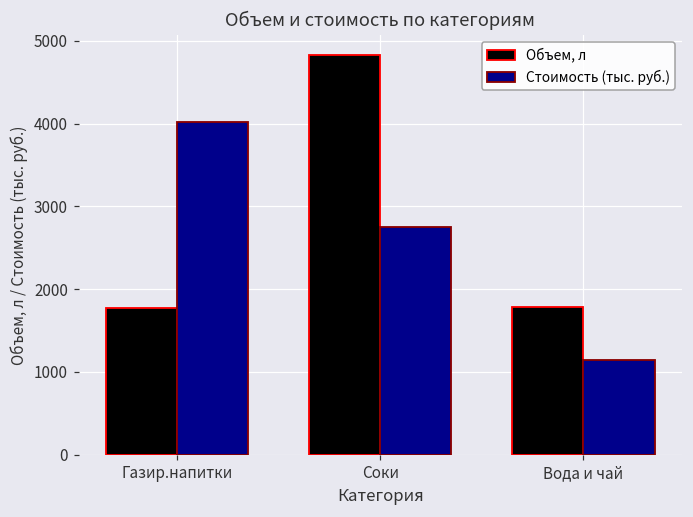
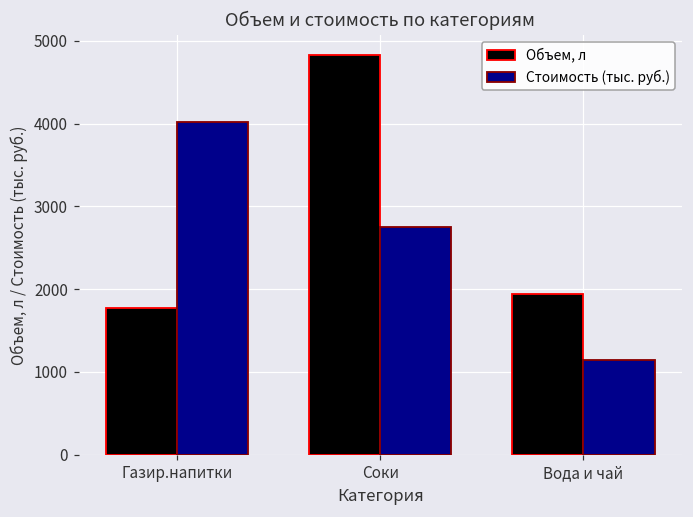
Объем, л, Вода и чай: 1800 -> 1900
